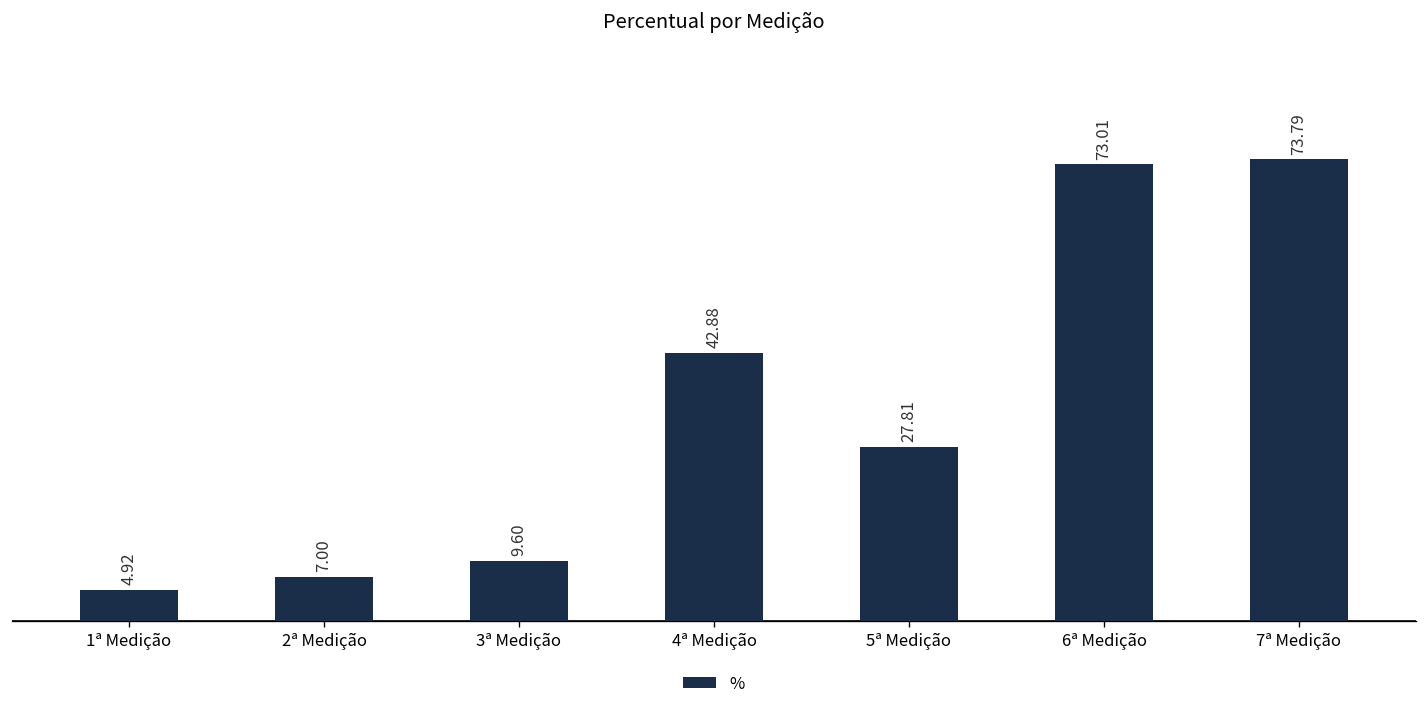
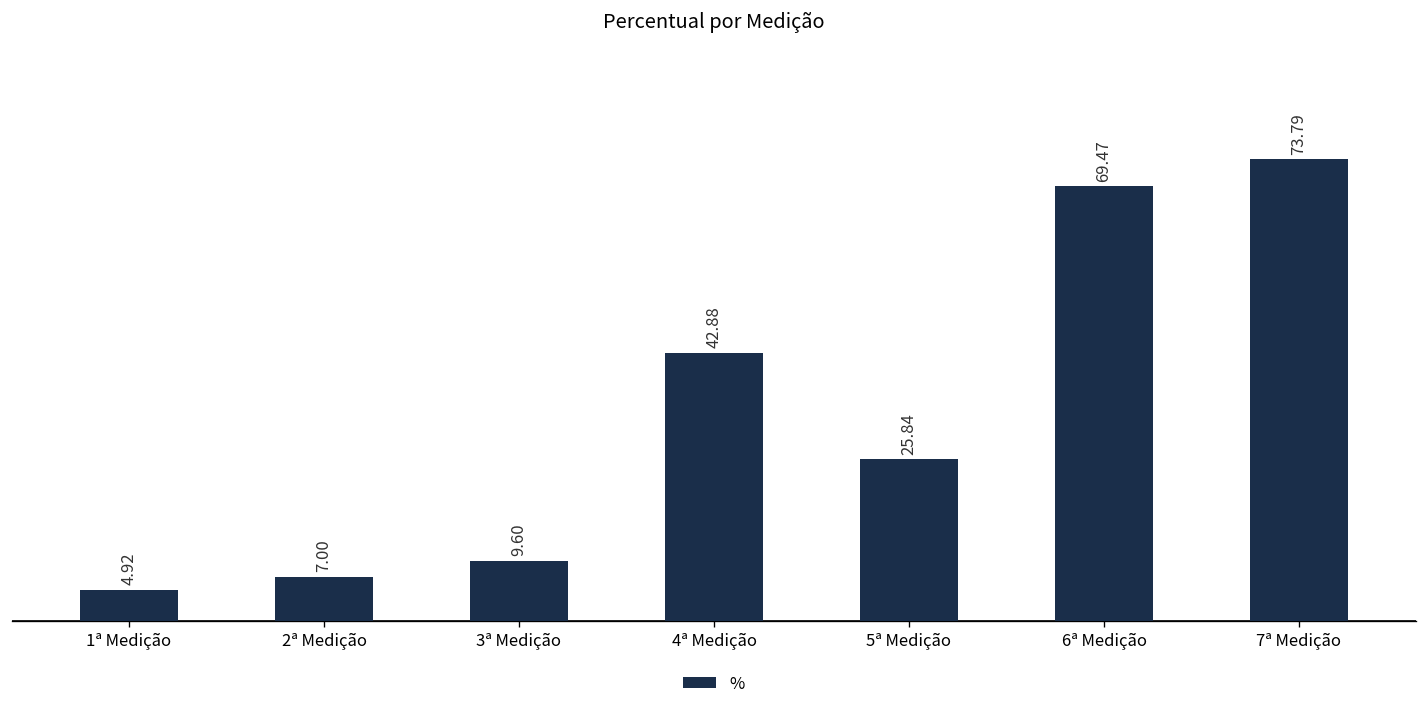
5ª Medição: 27.81 -> 25.84
6ª Medição: 73.01 -> 69.47
